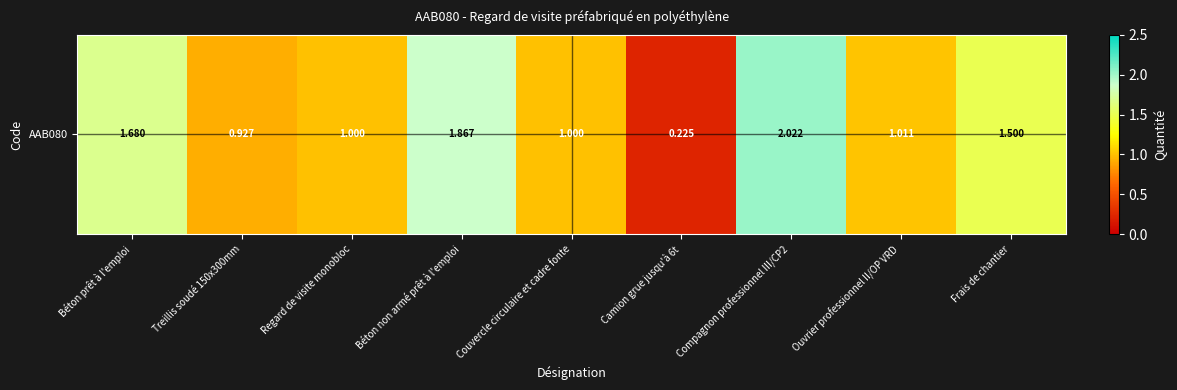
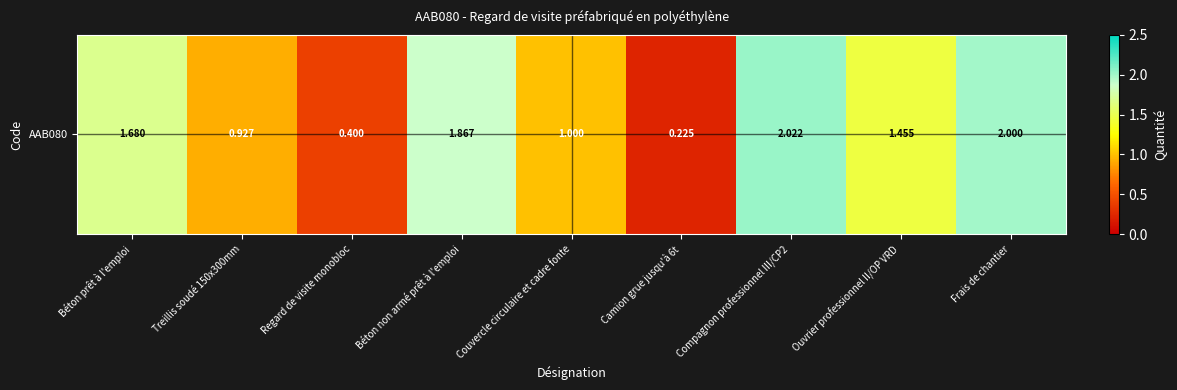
AAB080, Regard de visite monobloc: 1.000 -> 0.400
AAB080, Ouvrier professionnel II/OP VRD: 1.011 -> 1.455
AAB080, Frais de chantier: 1.500 -> 2.000
